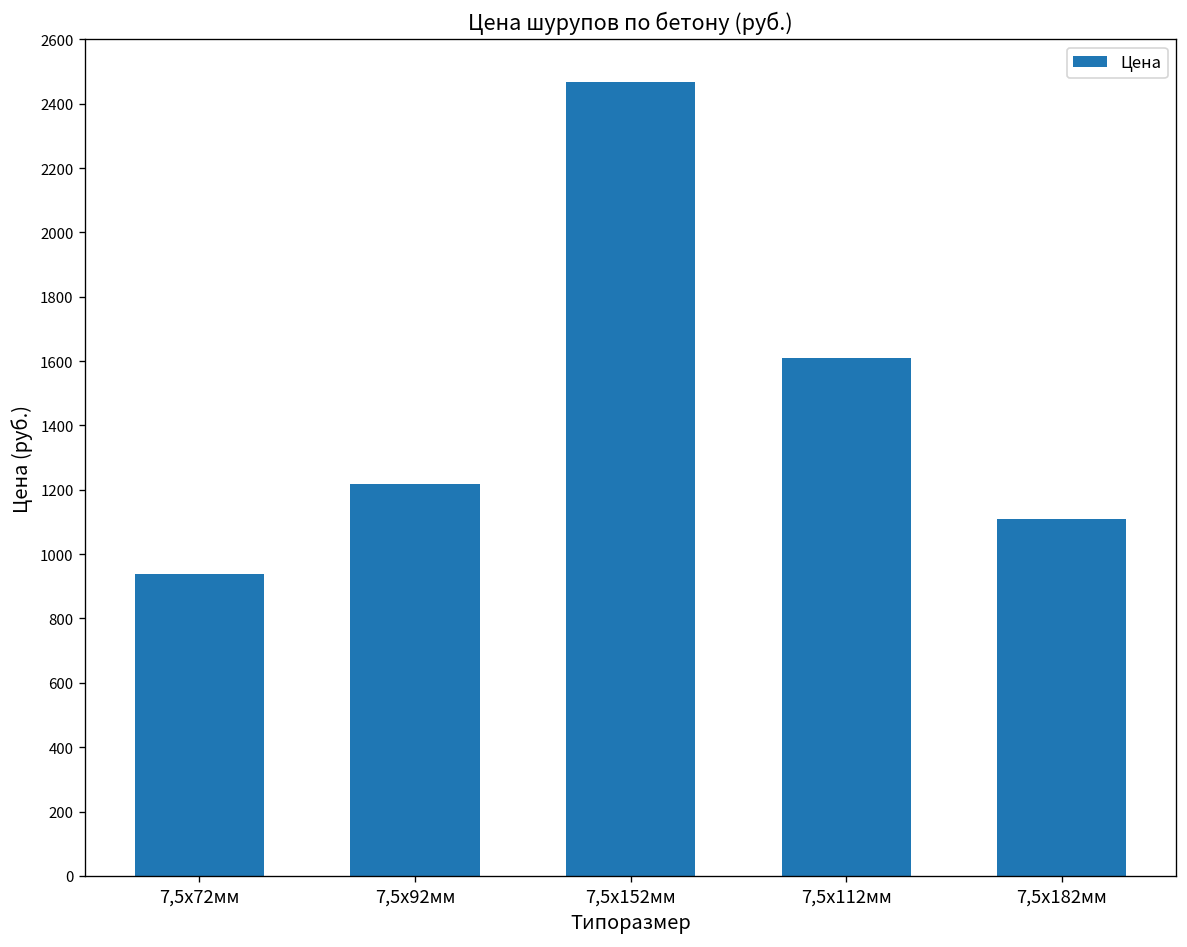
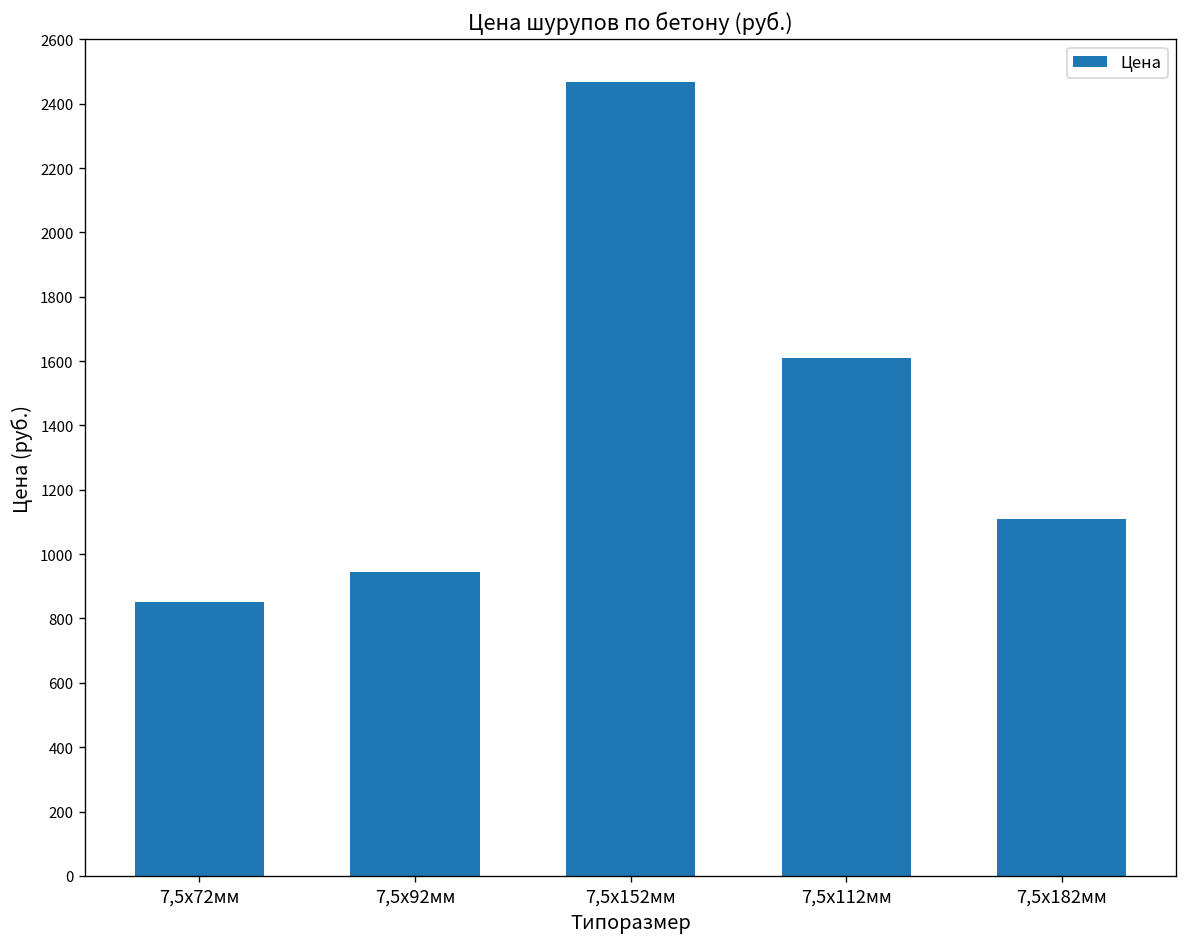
7,5х72мм: 940 -> 850
7,5х92мм: 1220 -> 940
